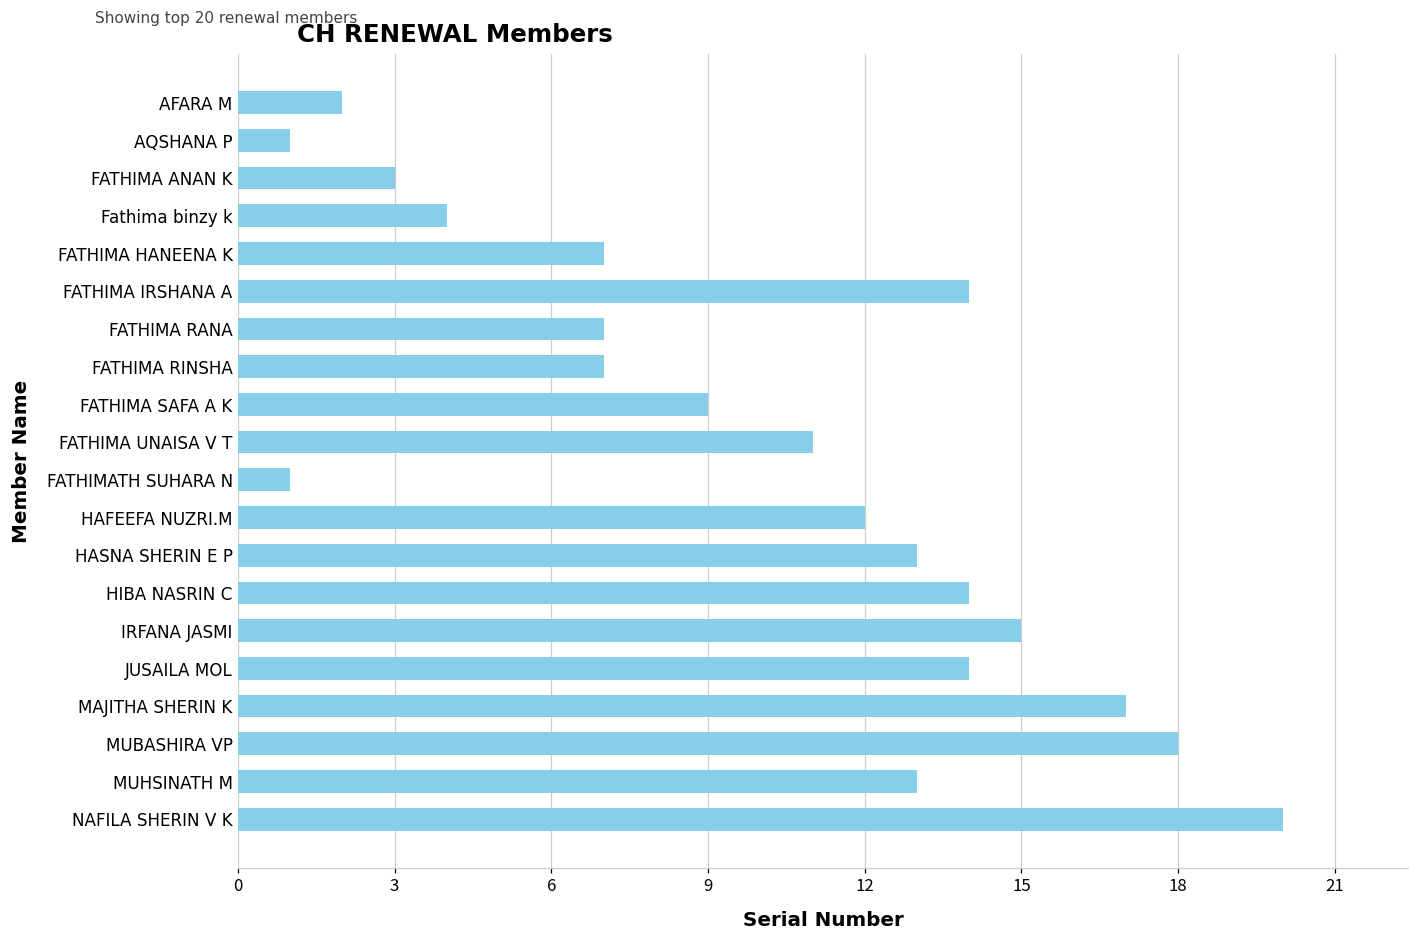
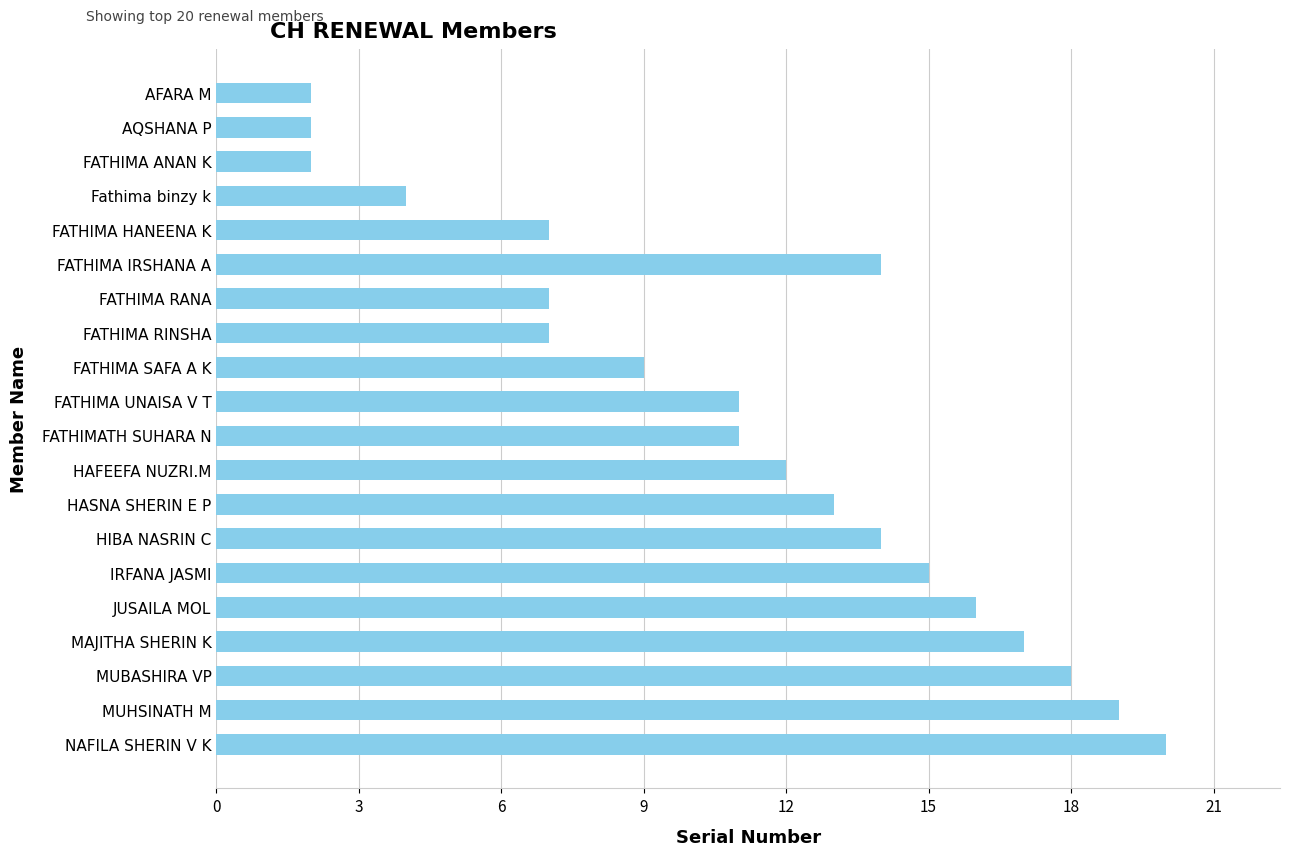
AQSHANA P: 1 -> 2
FATHIMA ANAN K: 3 -> 2
FATHIMATH SUHARA N: 1 -> 11
JUSAILA MOL: 14 -> 16
MUHSINATH M: 13 -> 19
